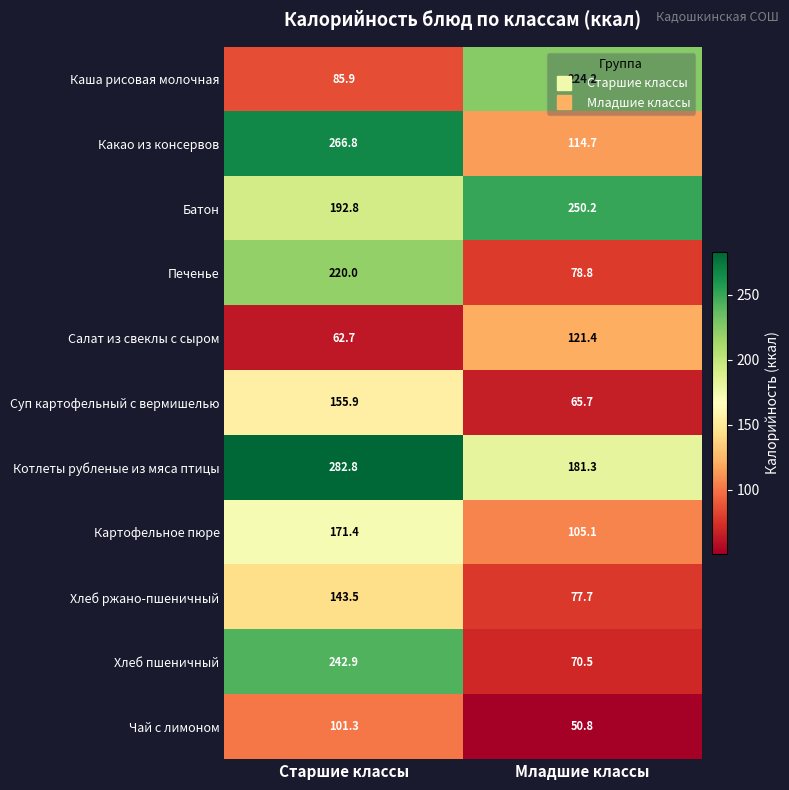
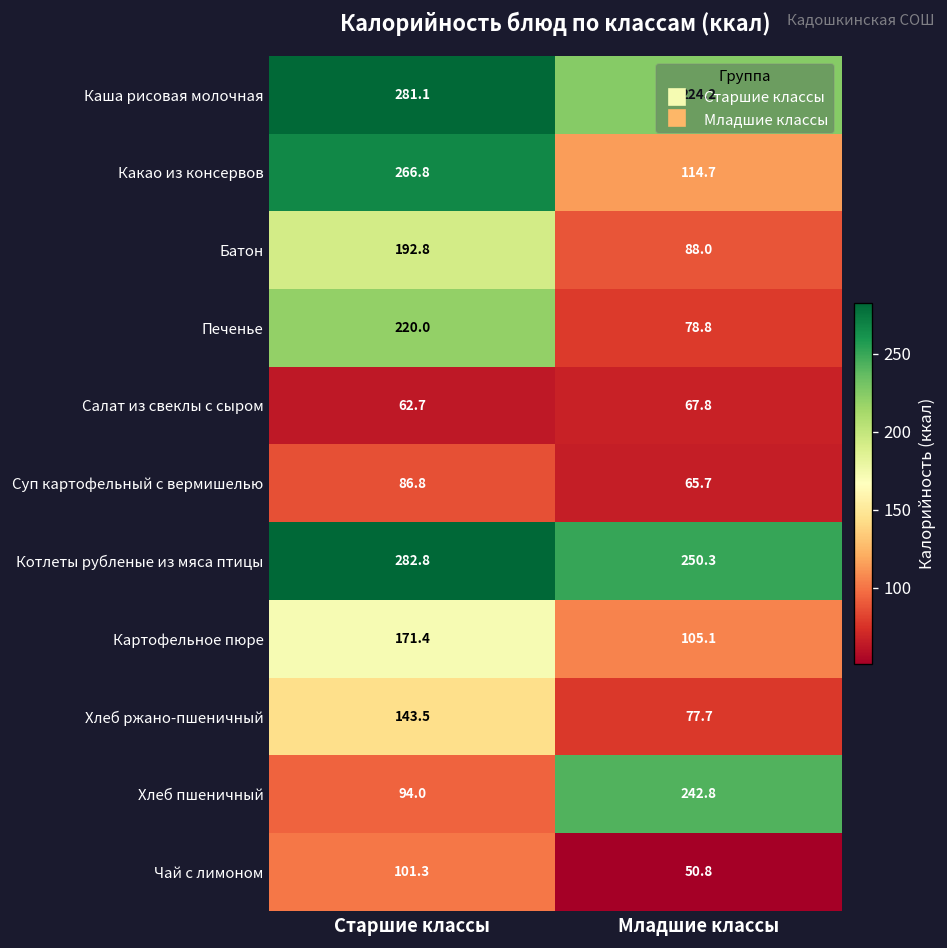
Каша рисовая молочная, Старшие классы: 85.9 -> 281.1
Батон, Младшие классы: 250.2 -> 88.0
Салат из свеклы с сыром, Младшие классы: 121.4 -> 67.8
Суп картофельный с вермишелью, Старшие классы: 155.9 -> 86.8
Котлеты рубленые из мяса птицы, Младшие классы: 181.3 -> 250.3
Хлеб пшеничный, Старшие классы: 242.9 -> 94.0
Хлеб пшеничный, Младшие классы: 70.5 -> 242.8
